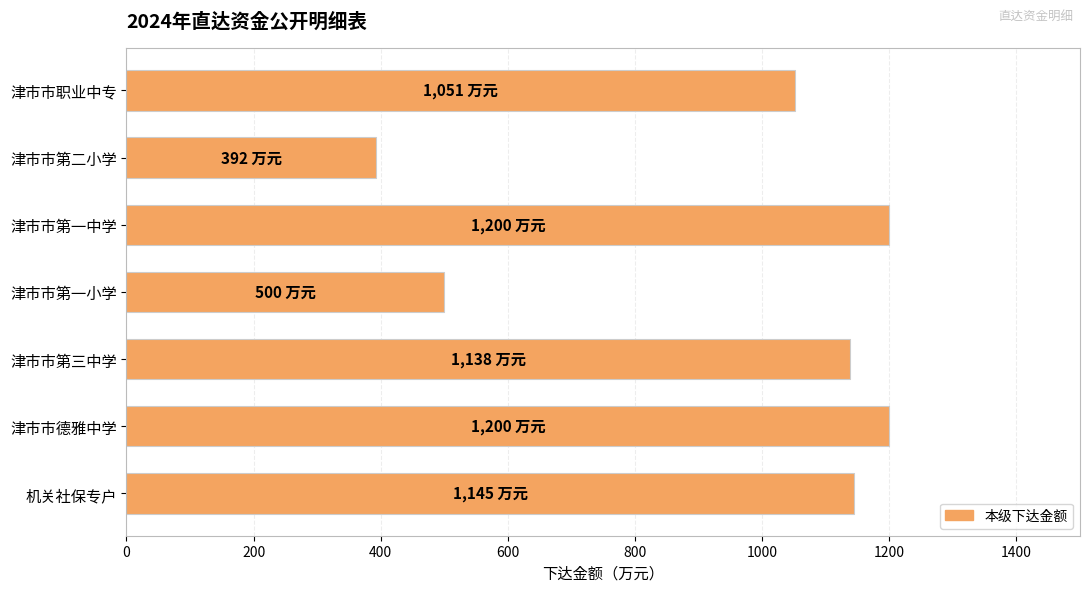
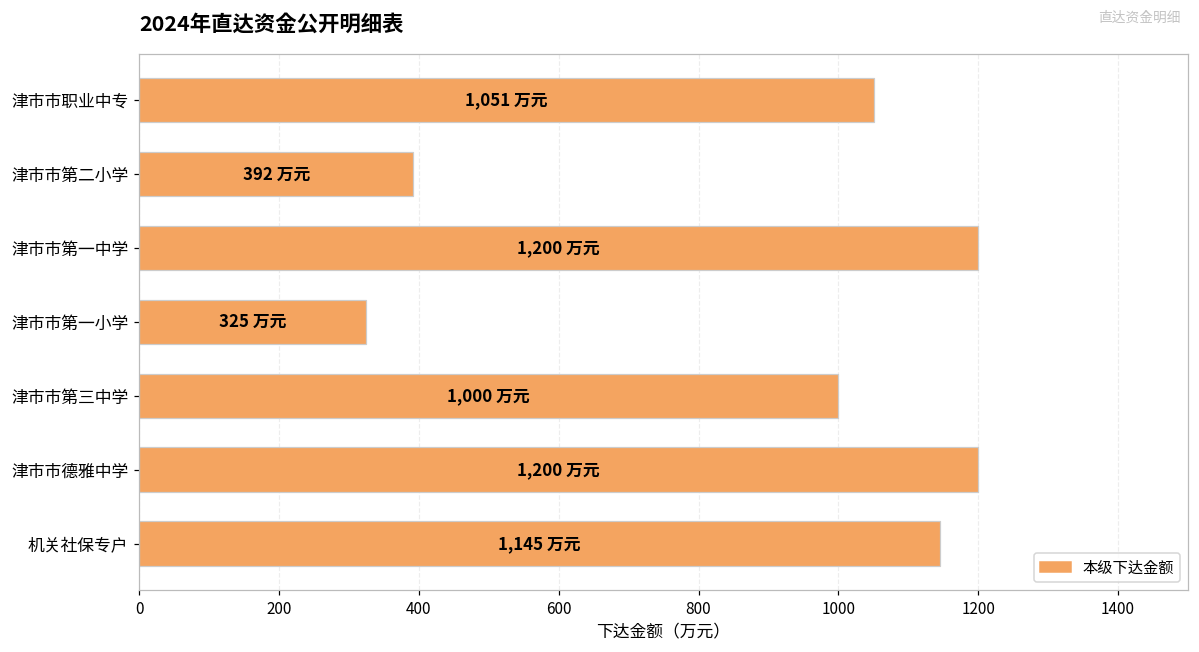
津市市第一小学: 500 -> 325
津市市第三中学: 1,138 -> 1,000
